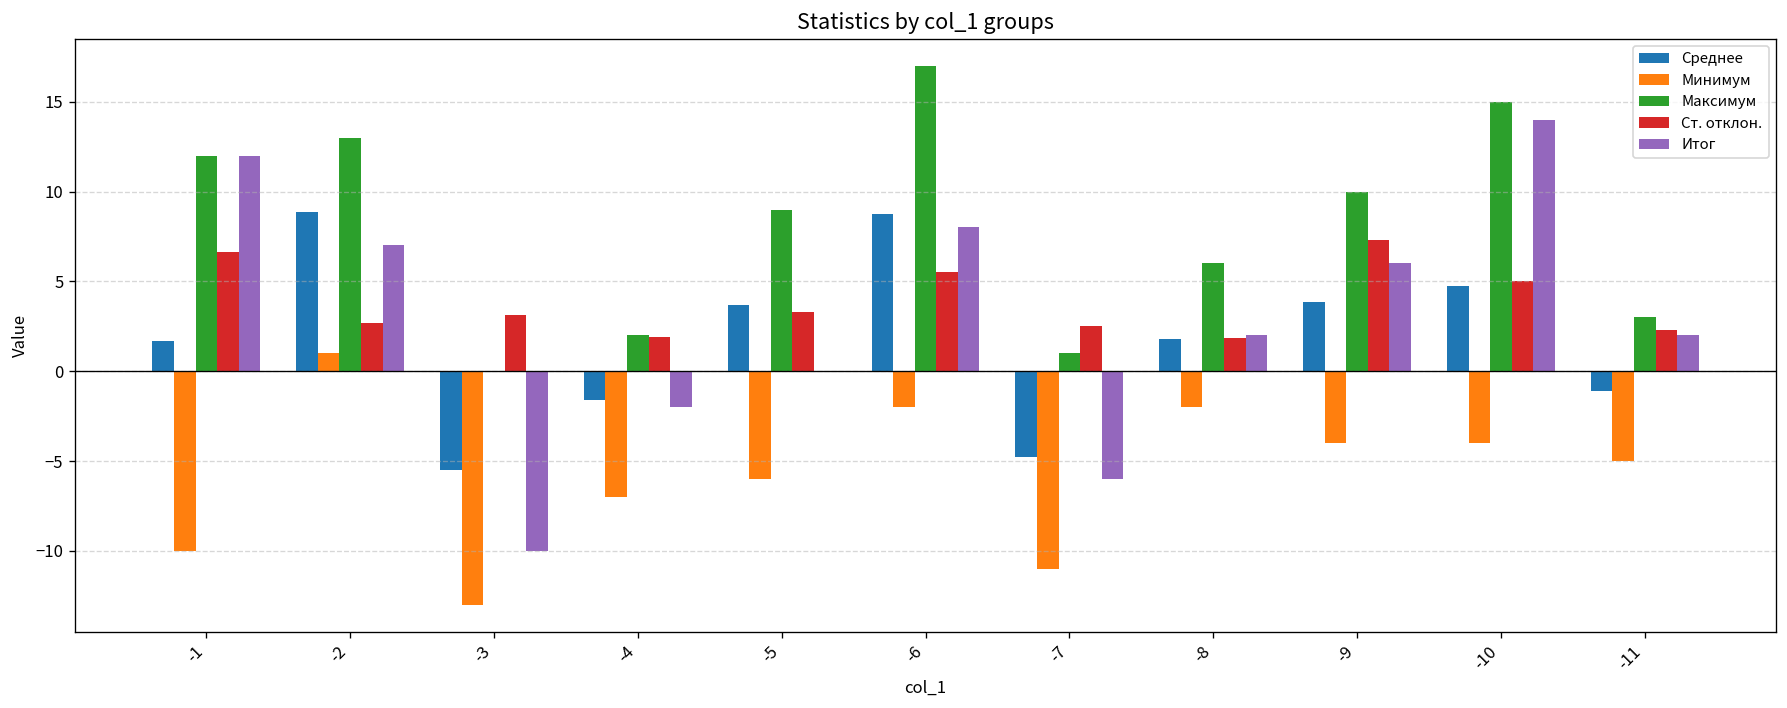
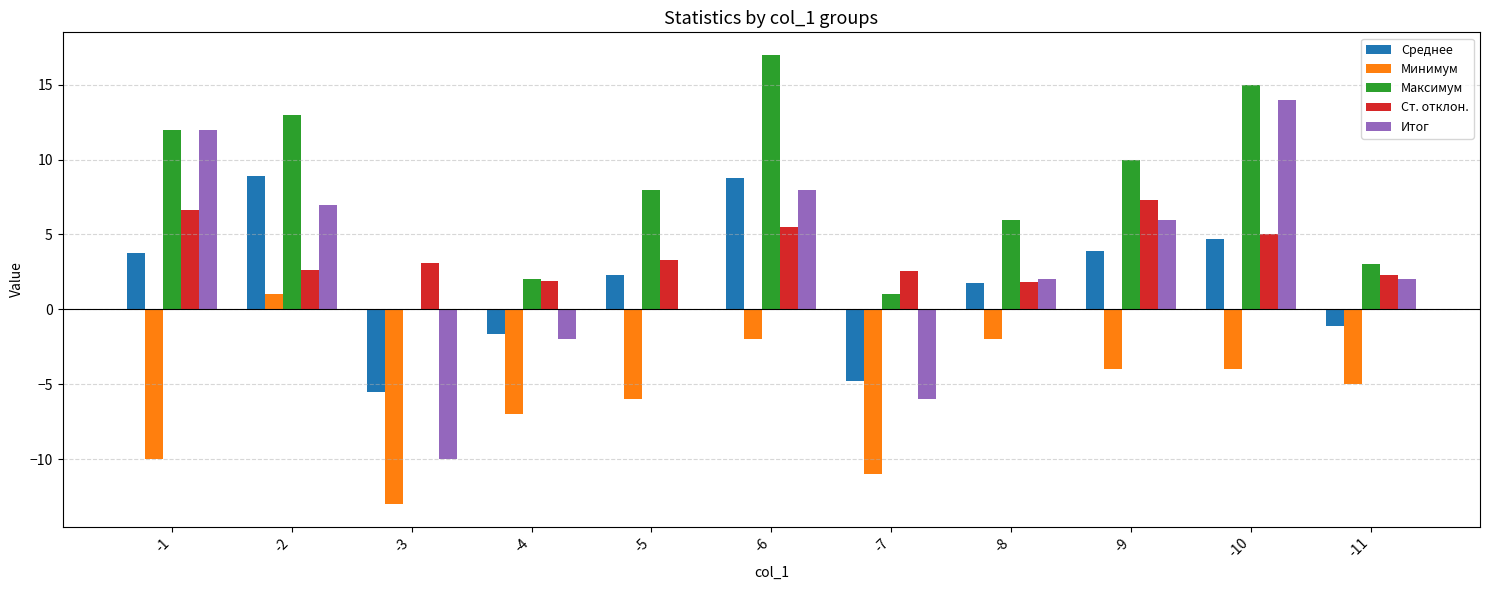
Среднее, -1: 1.7 -> 3.8
Среднее, -5: 3.7 -> 2.3
Максимум, -5: 9 -> 8
